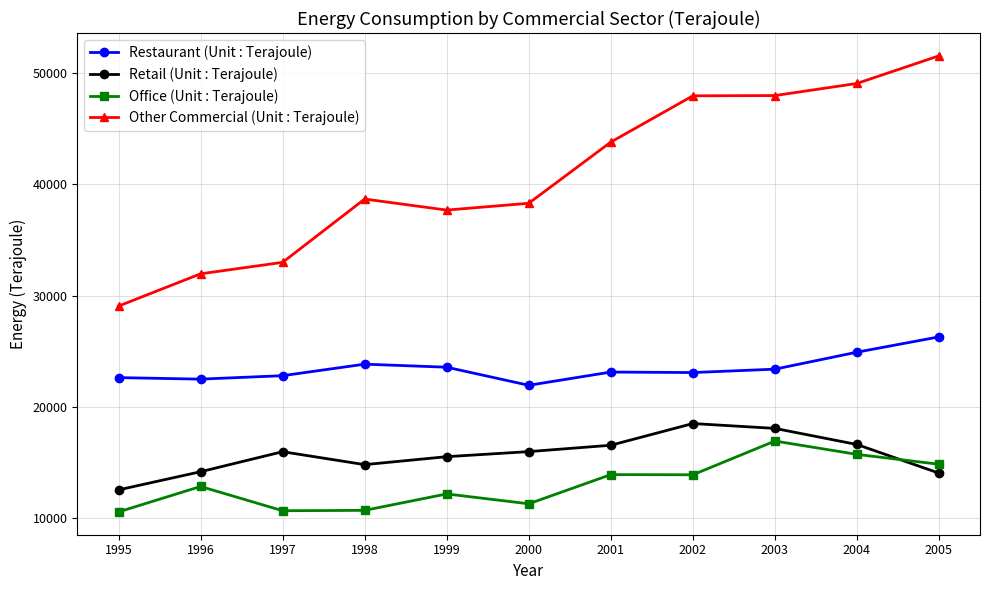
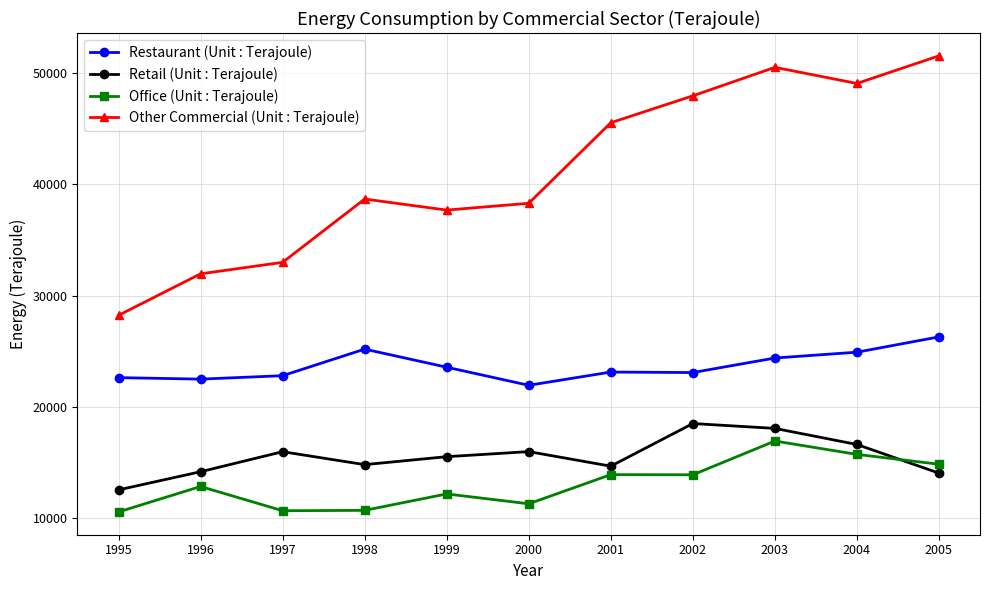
Other Commercial (Unit : Terajoule), 1995: 29100 -> 28200
Restaurant (Unit : Terajoule), 1998: 23900 -> 25200
Retail (Unit : Terajoule), 2001: 16600 -> 14700
Other Commercial (Unit : Terajoule), 2001: 43800 -> 45500
Restaurant (Unit : Terajoule), 2003: 23400 -> 24400
Other Commercial (Unit : Terajoule), 2003: 48000 -> 50500
